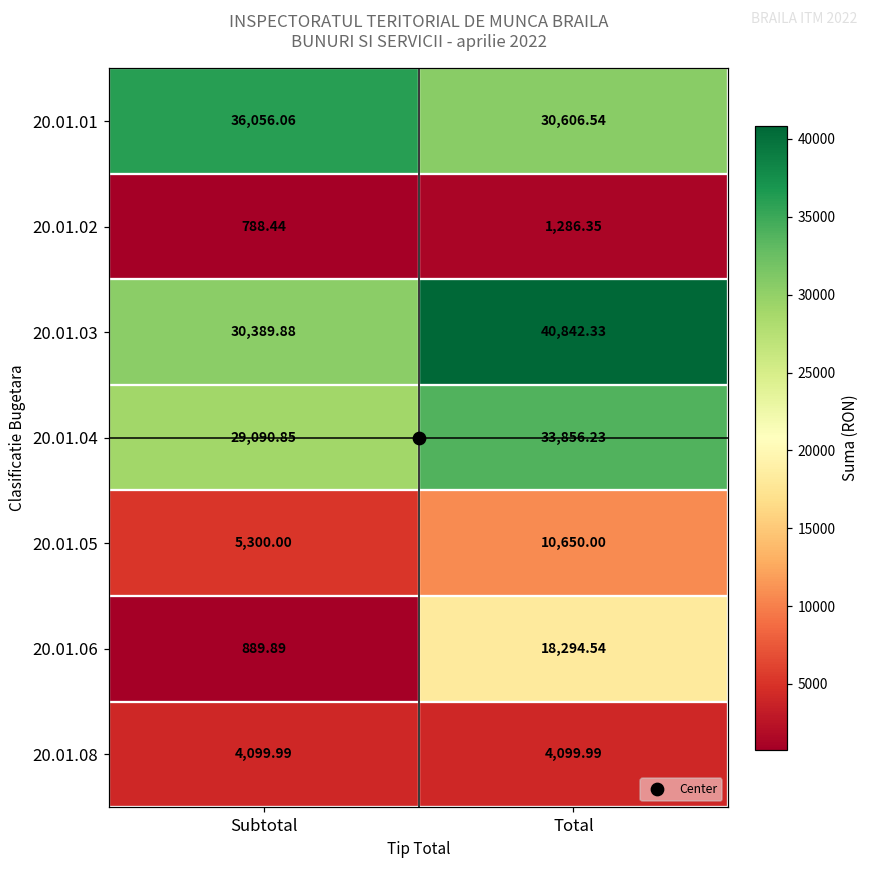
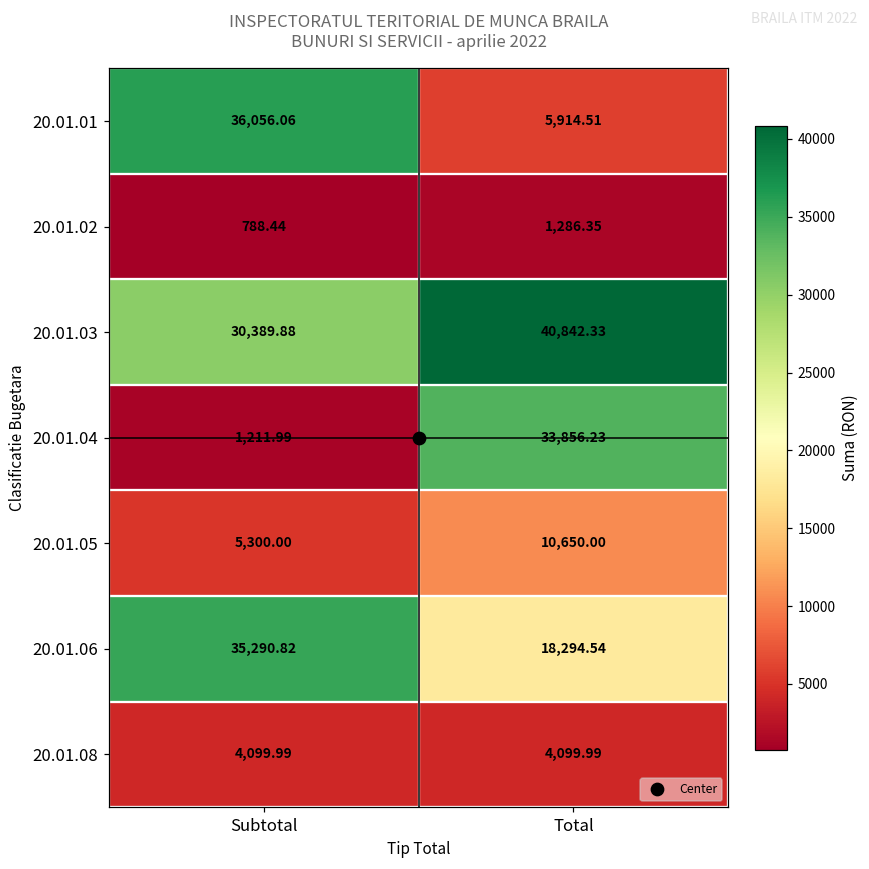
20.01.01, Total: 30,606.54 -> 5,914.51
20.01.04, Subtotal: 29,090.85 -> 1,211.99
20.01.06, Subtotal: 889.89 -> 35,290.82
